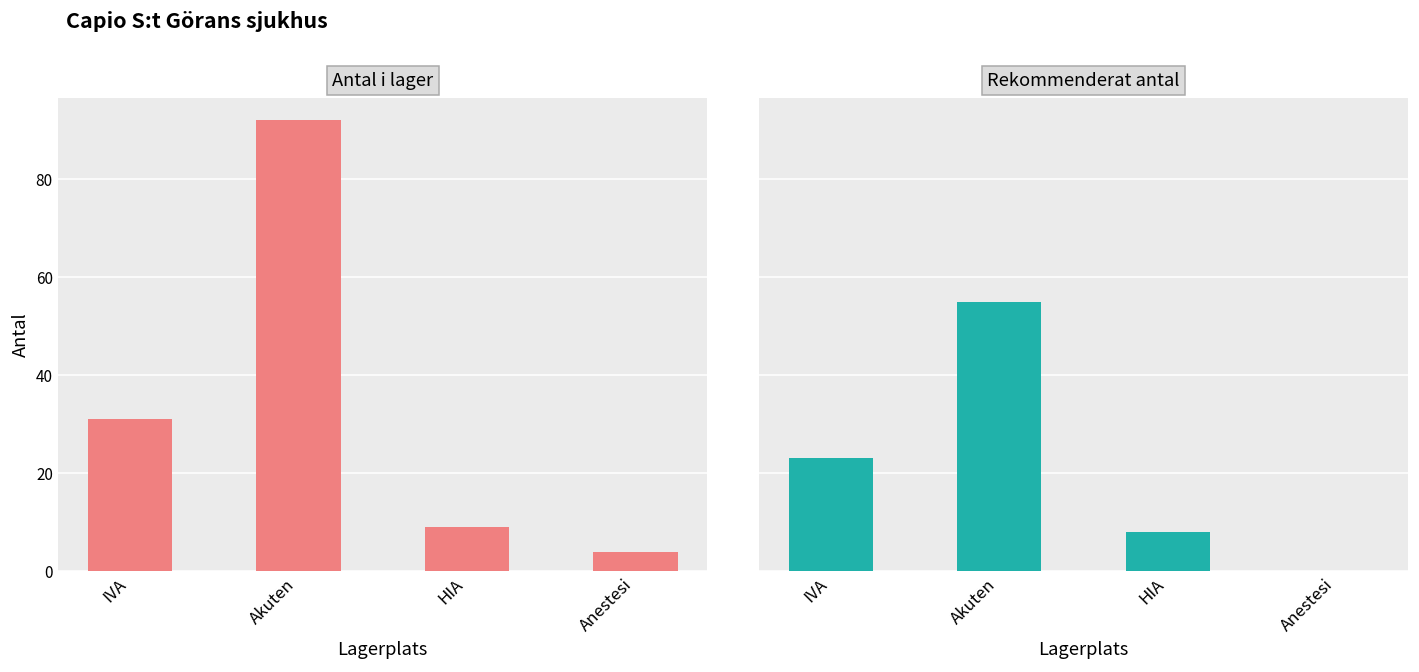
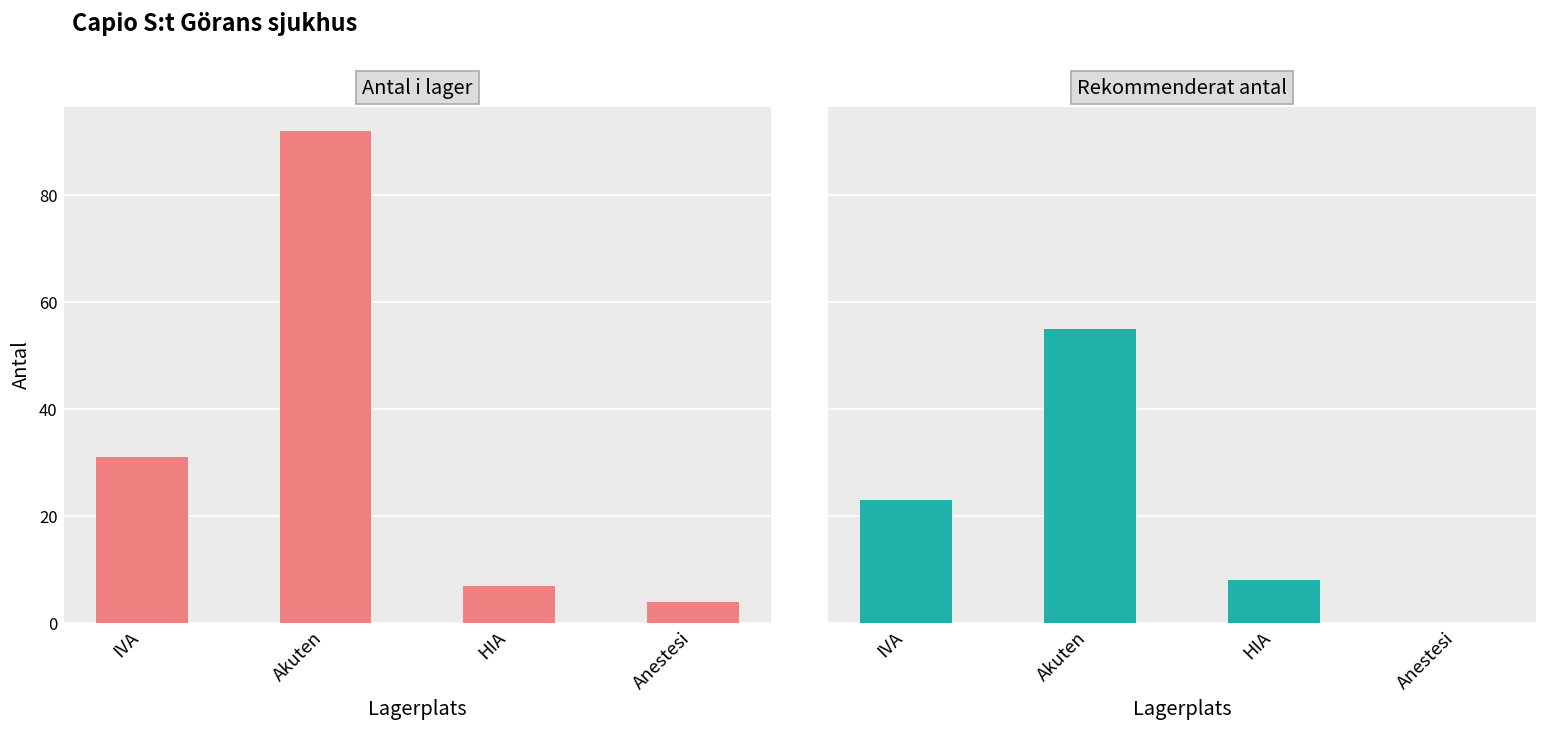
Antal i lager, HIA: 9 -> 7
